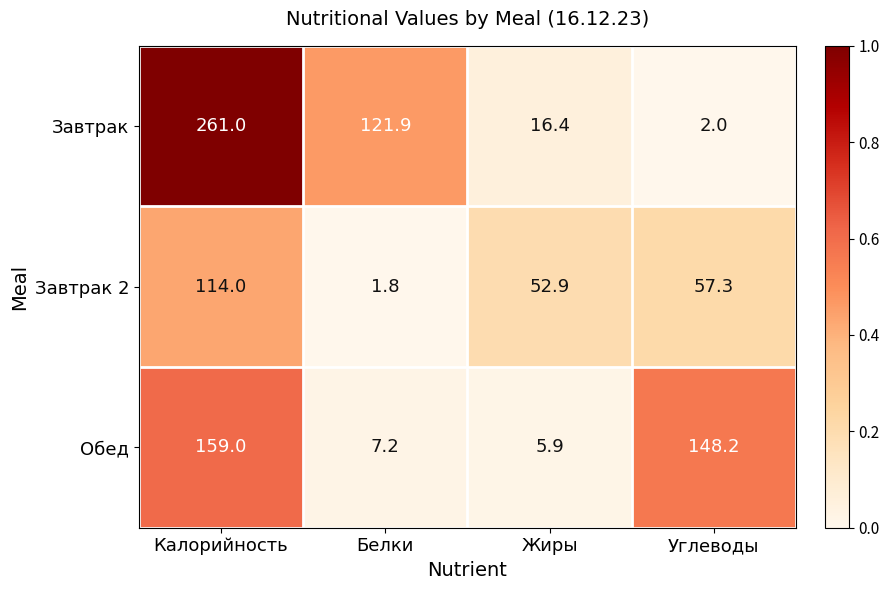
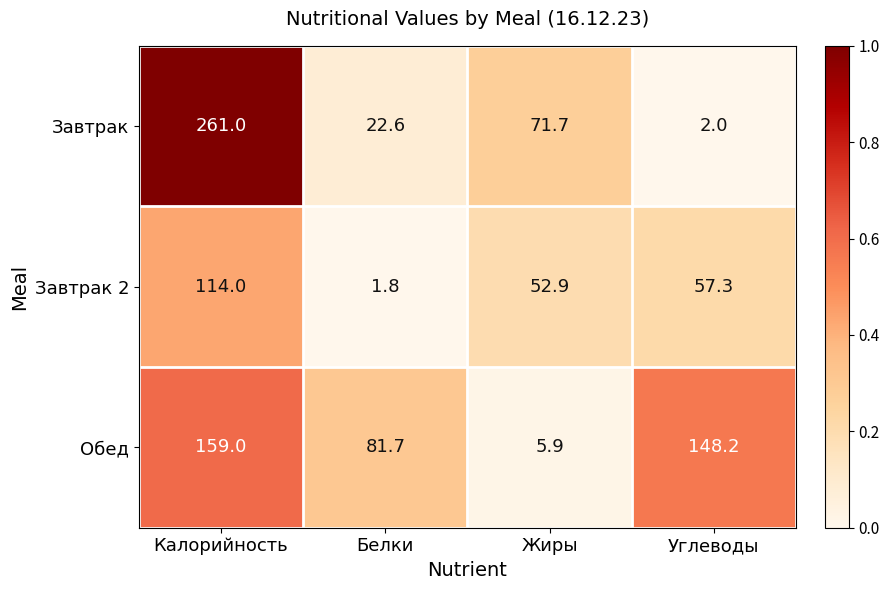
Завтрак, Белки: 121.9 -> 22.6
Завтрак, Жиры: 16.4 -> 71.7
Обед, Белки: 7.2 -> 81.7
